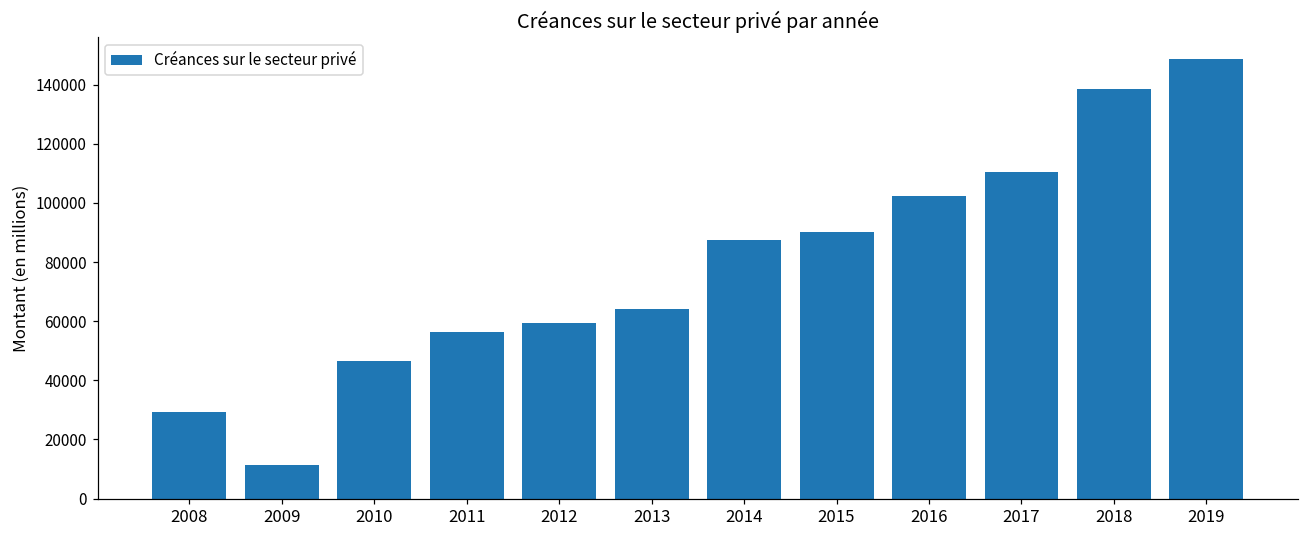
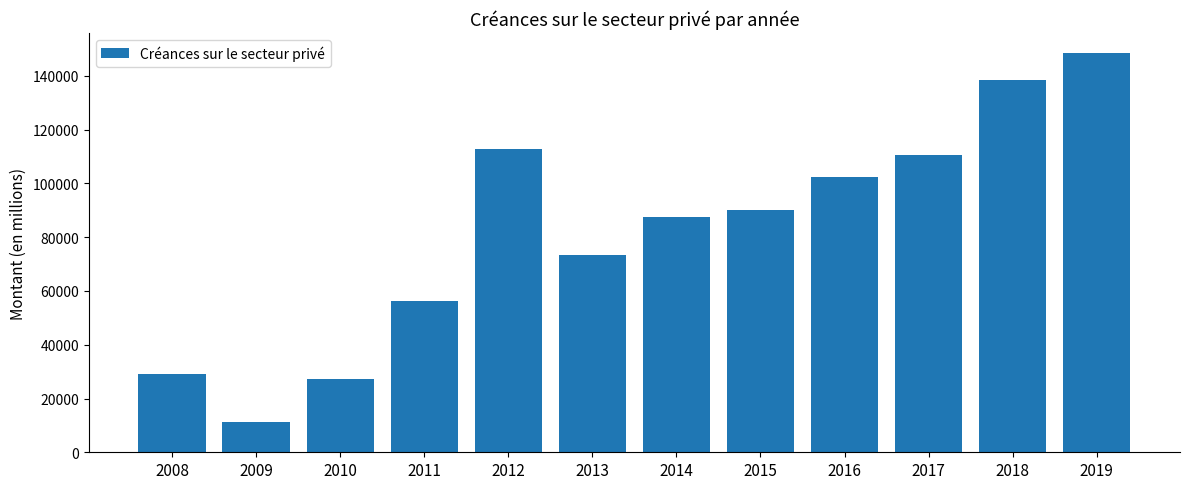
2010: 47000 -> 27000
2012: 59000 -> 113000
2013: 64000 -> 73000
